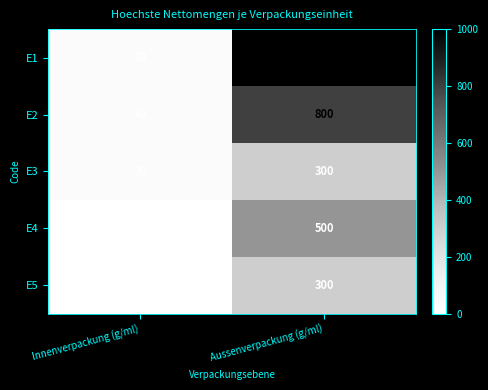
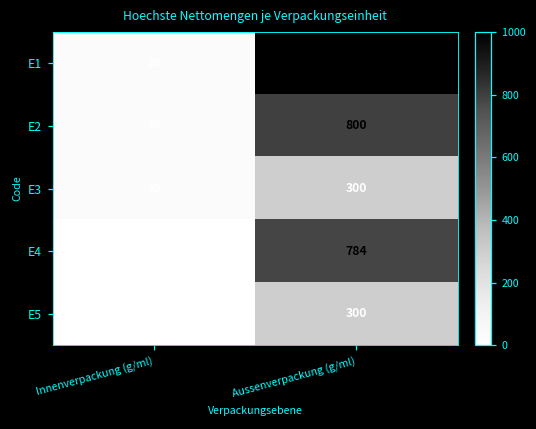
E4, Aussenverpackung (g/ml): 500 -> 784
